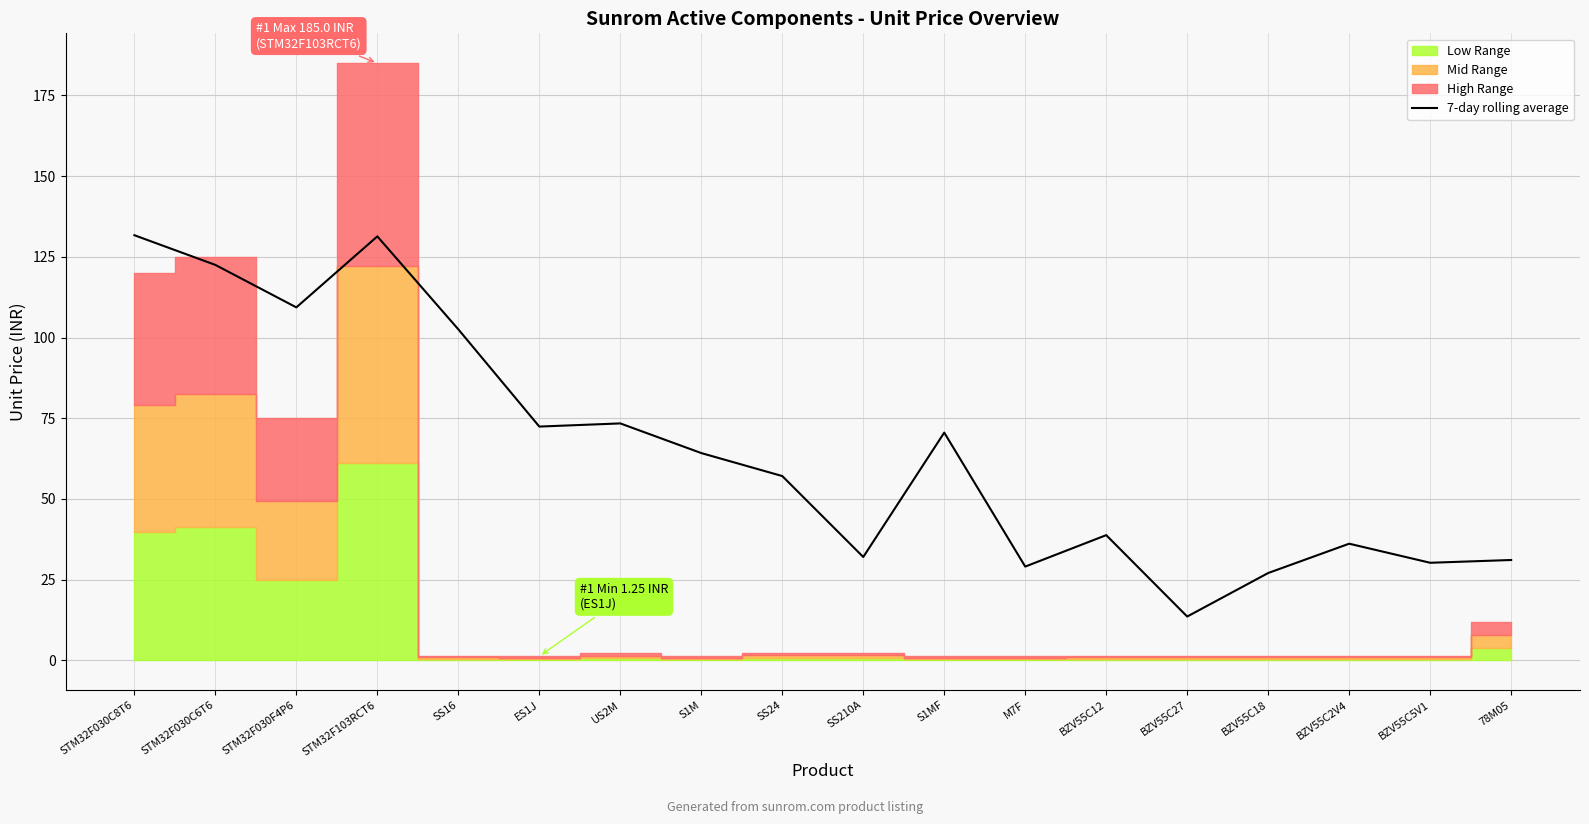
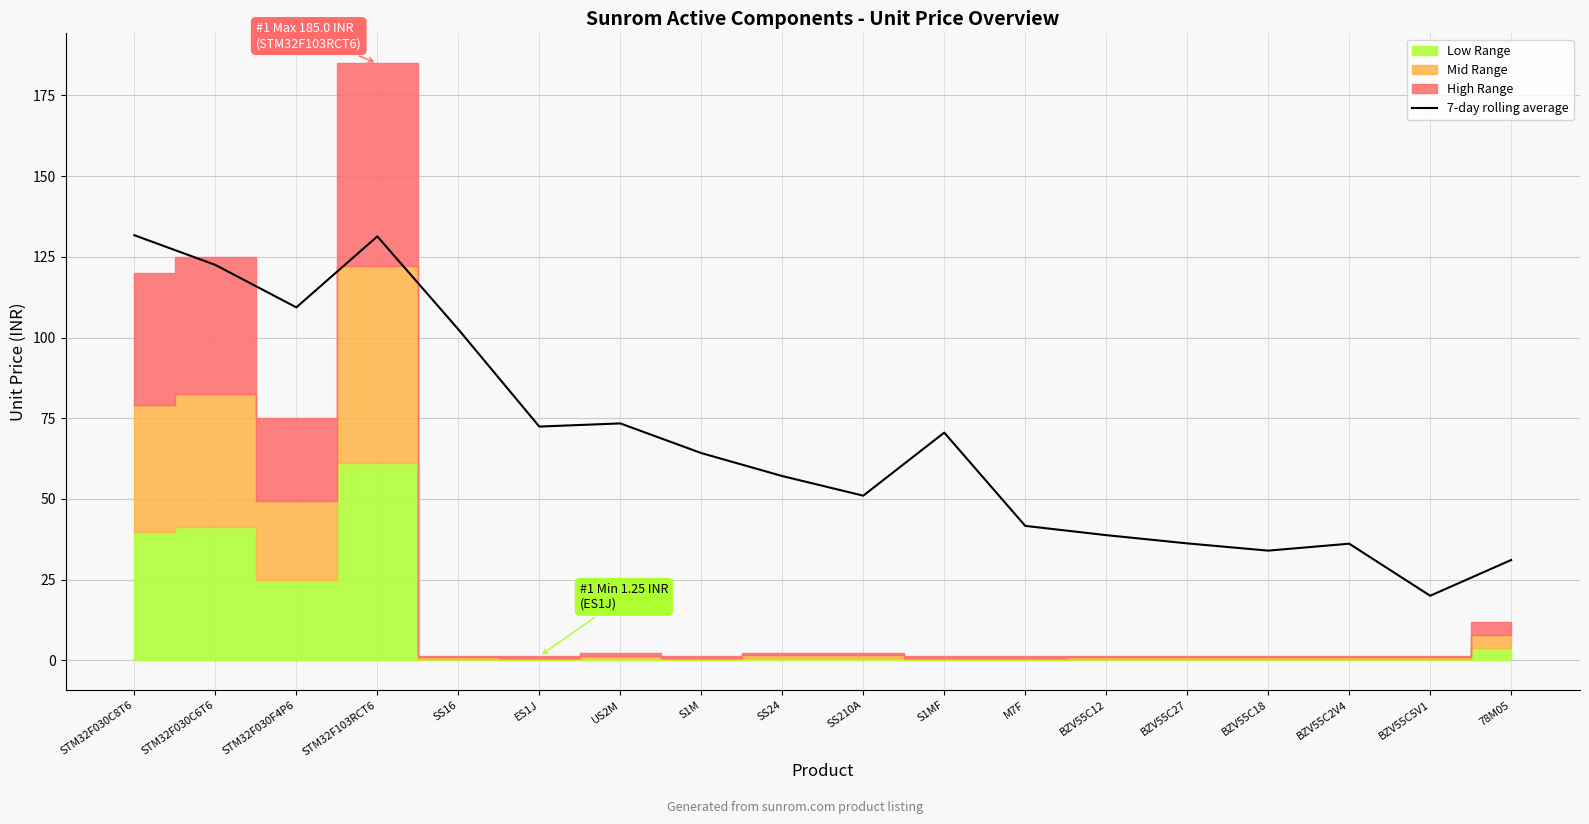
7-day rolling average, SS210A: 32 -> 51
7-day rolling average, M7F: 29 -> 42
7-day rolling average, BZV55C27: 14 -> 36
7-day rolling average, BZV55C18: 27 -> 34
7-day rolling average, BZV55C5V1: 30 -> 20
